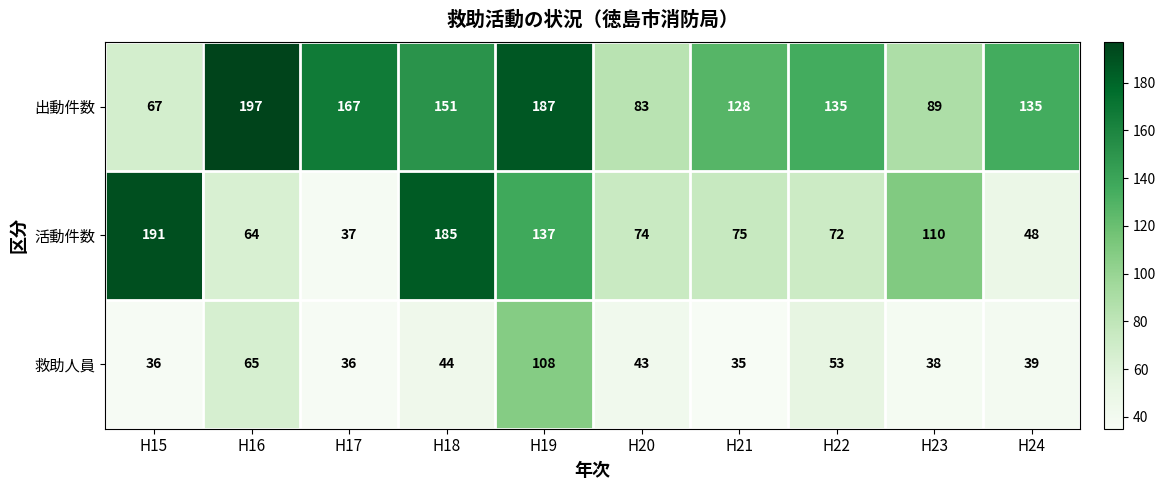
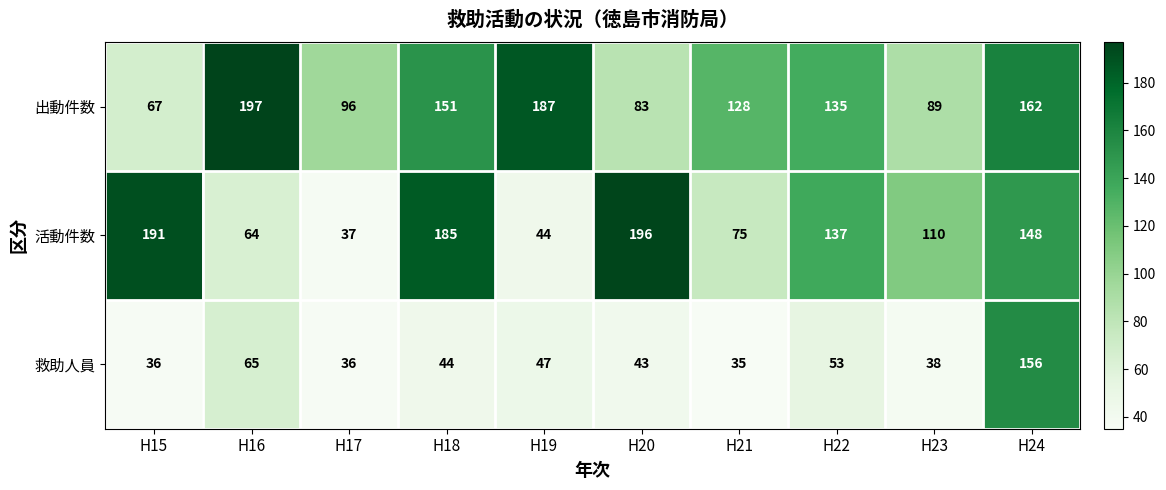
出動件数, H17: 167 -> 96
出動件数, H24: 135 -> 162
活動件数, H19: 137 -> 44
活動件数, H20: 74 -> 196
活動件数, H22: 72 -> 137
活動件数, H24: 48 -> 148
救助人員, H19: 108 -> 47
救助人員, H24: 39 -> 156
